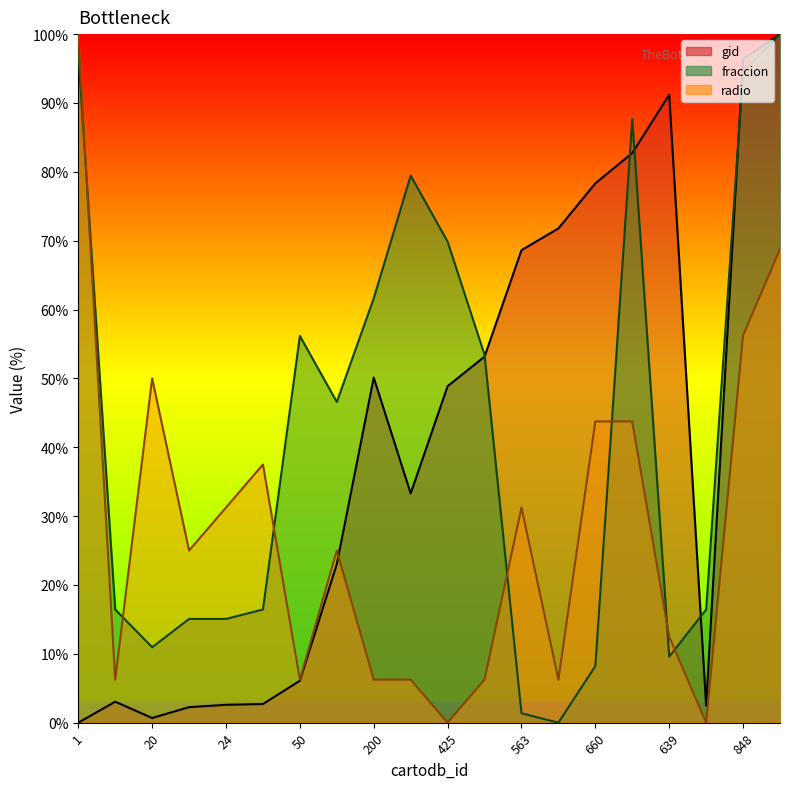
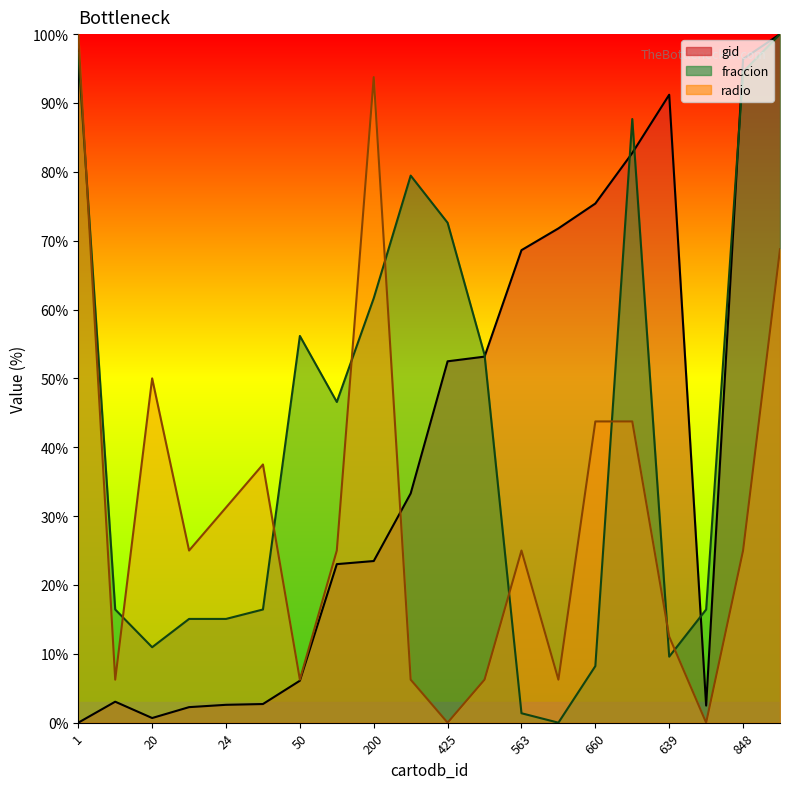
gid, 200: 50% -> 23%
radio, 200: 6% -> 94%
gid, 425: 49% -> 52%
fraccion, 425: 70% -> 73%
radio, 563: 31% -> 25%
gid, 660: 78% -> 75%
radio, 848: 56% -> 25%
